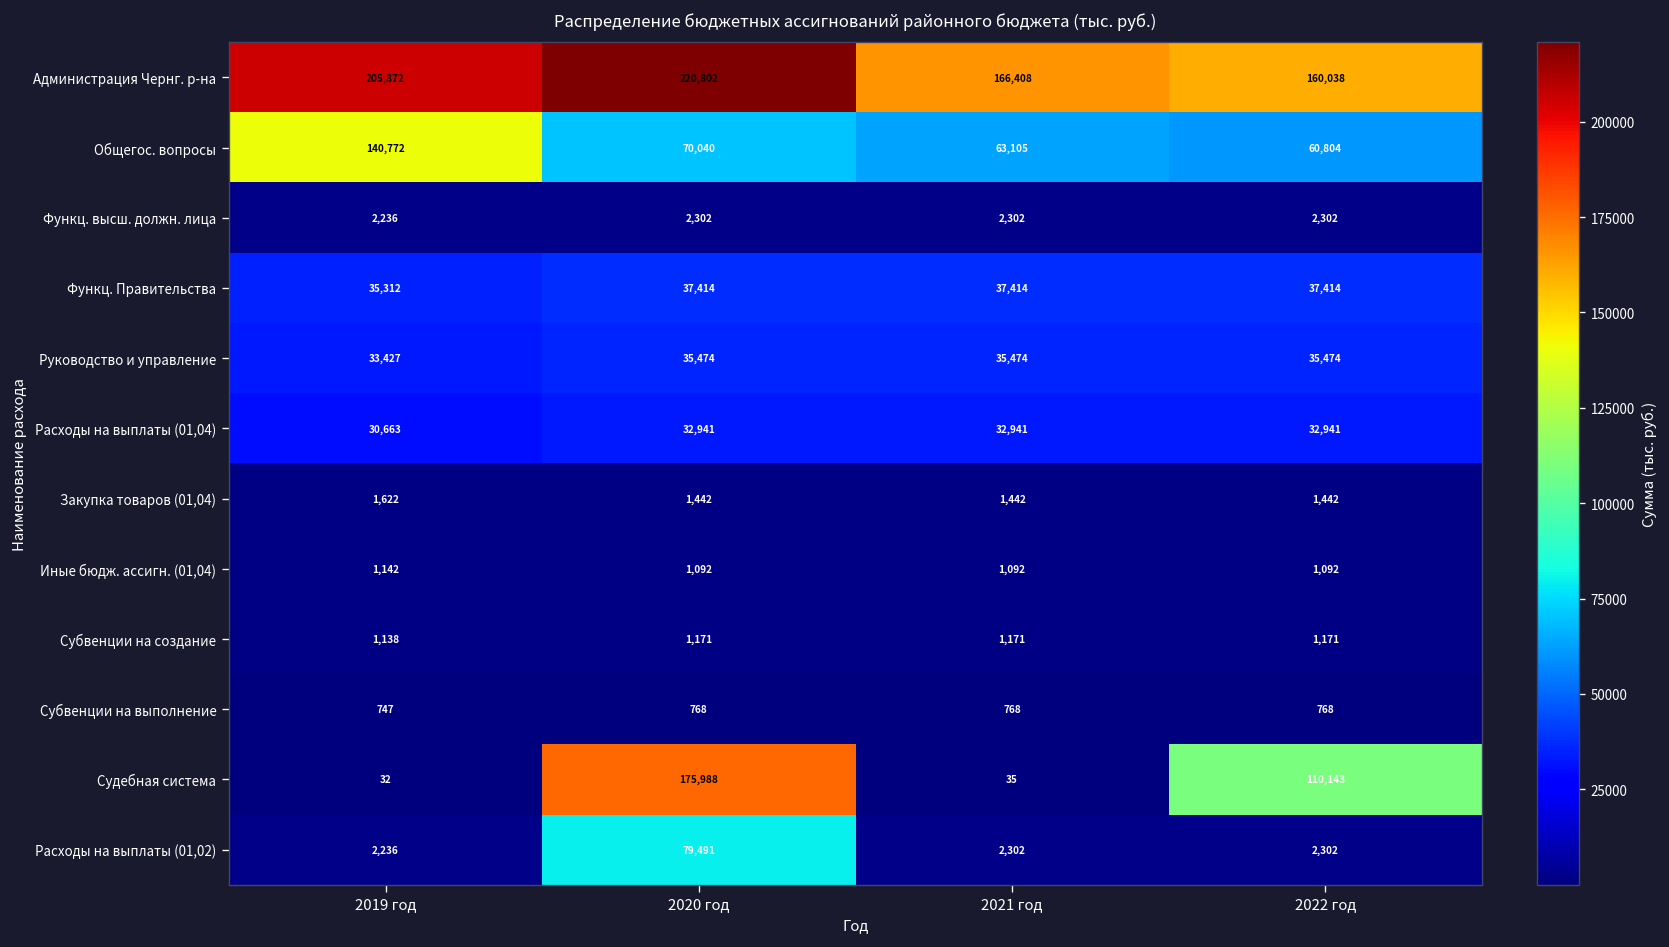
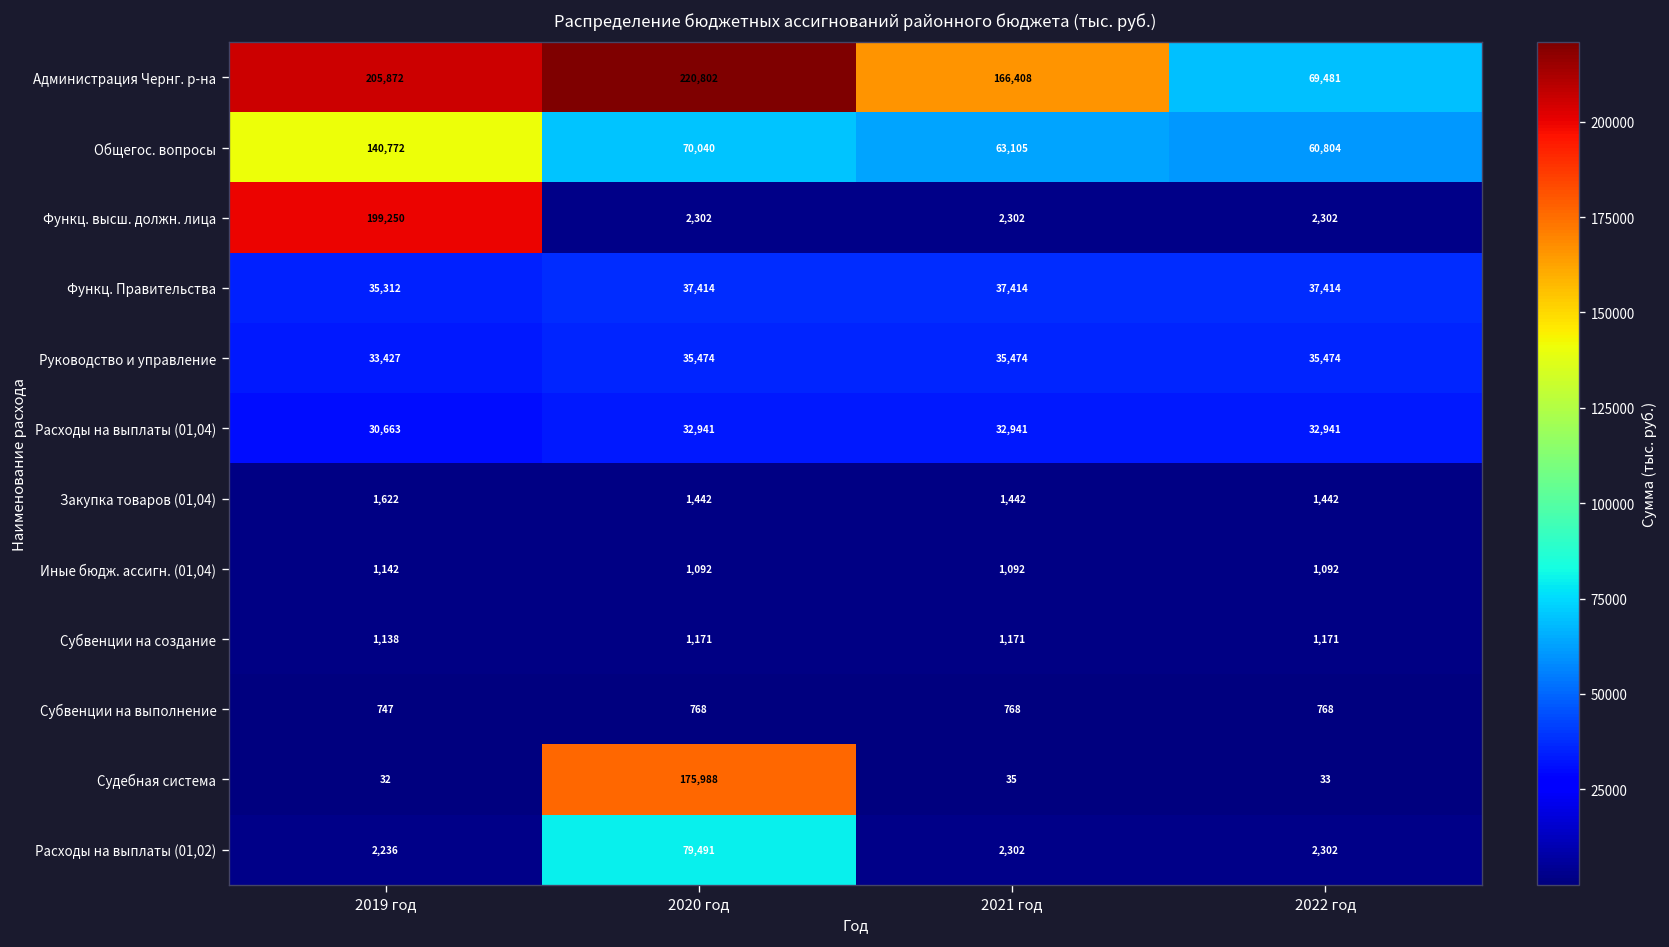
Администрация Чернг. р-на, 2022 год: 160,038 -> 69,481
Функц. высш. должн. лица, 2019 год: 2,236 -> 199,250
Судебная система, 2022 год: 110,143 -> 33
